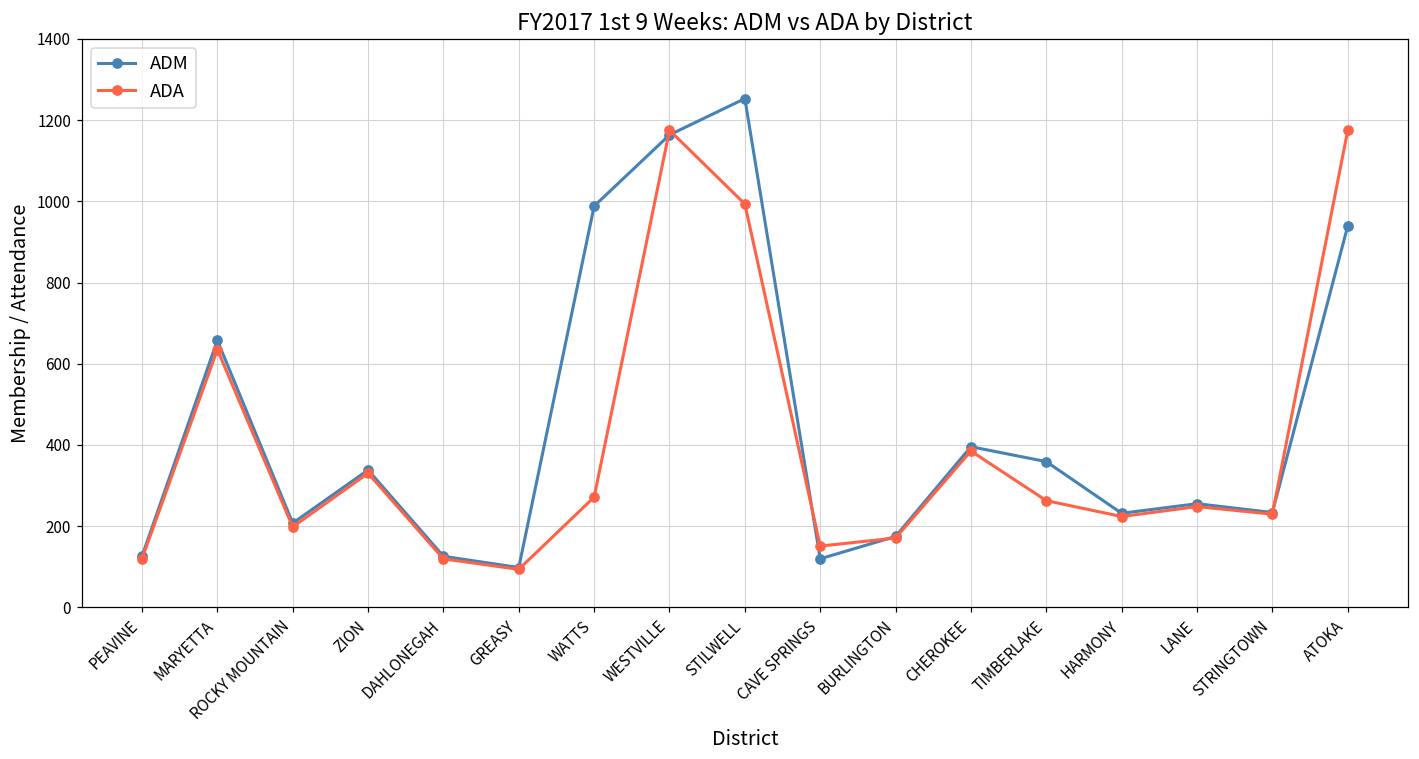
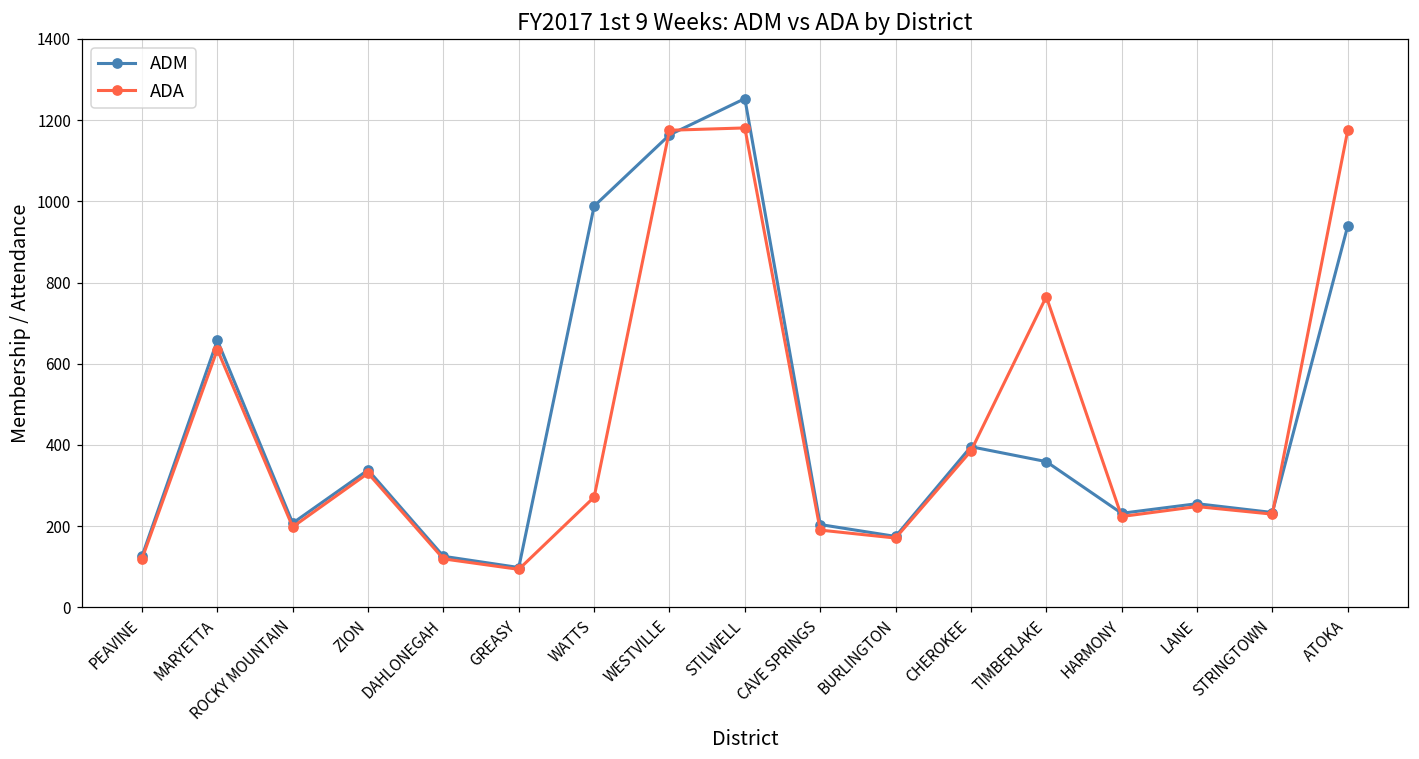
ADA, STILWELL: 990 -> 1180
ADM, CAVE SPRINGS: 120 -> 200
ADA, CAVE SPRINGS: 150 -> 190
ADA, TIMBERLAKE: 260 -> 770
